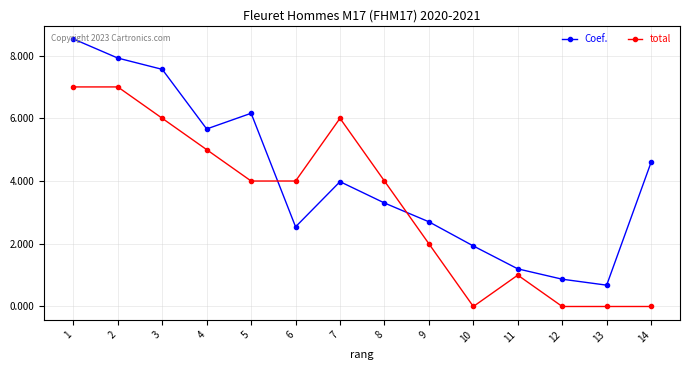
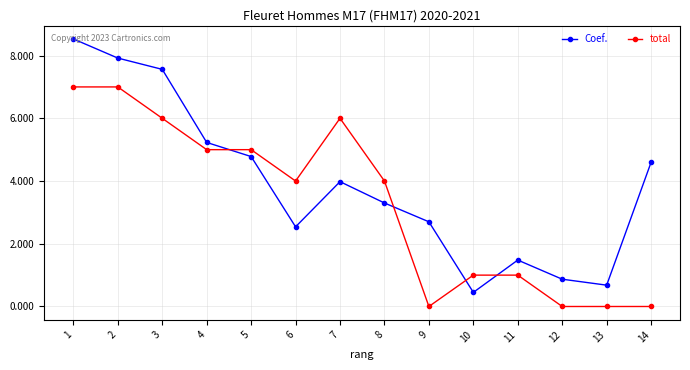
Coef., 4: 5.7 -> 5.2
Coef., 5: 6.2 -> 4.8
total, 5: 4 -> 5
total, 9: 2 -> 0
Coef., 10: 1.9 -> 0.5
total, 10: 0 -> 1
Coef., 11: 1.2 -> 1.5
